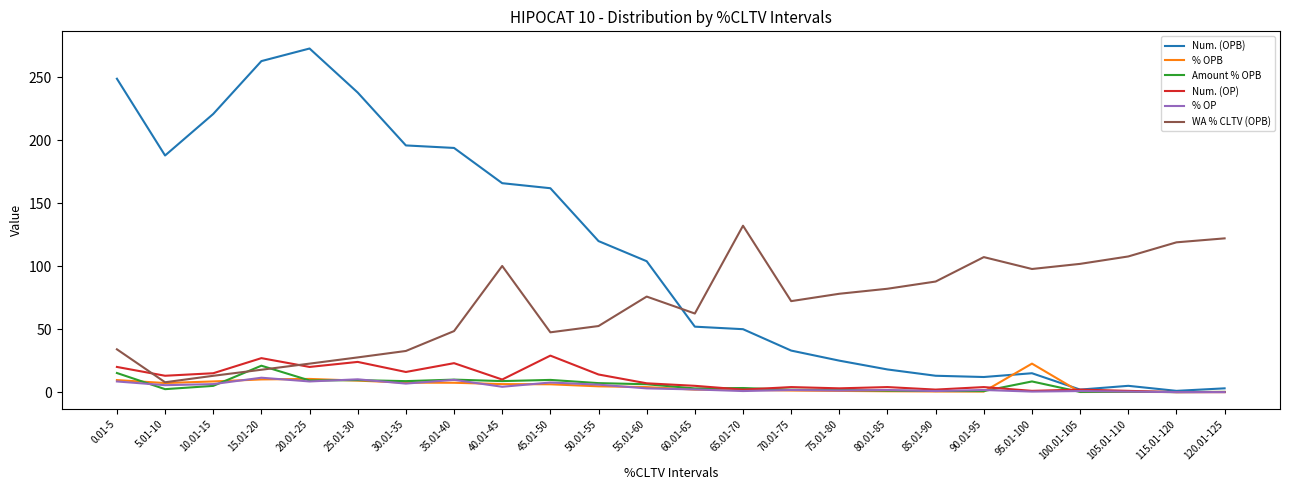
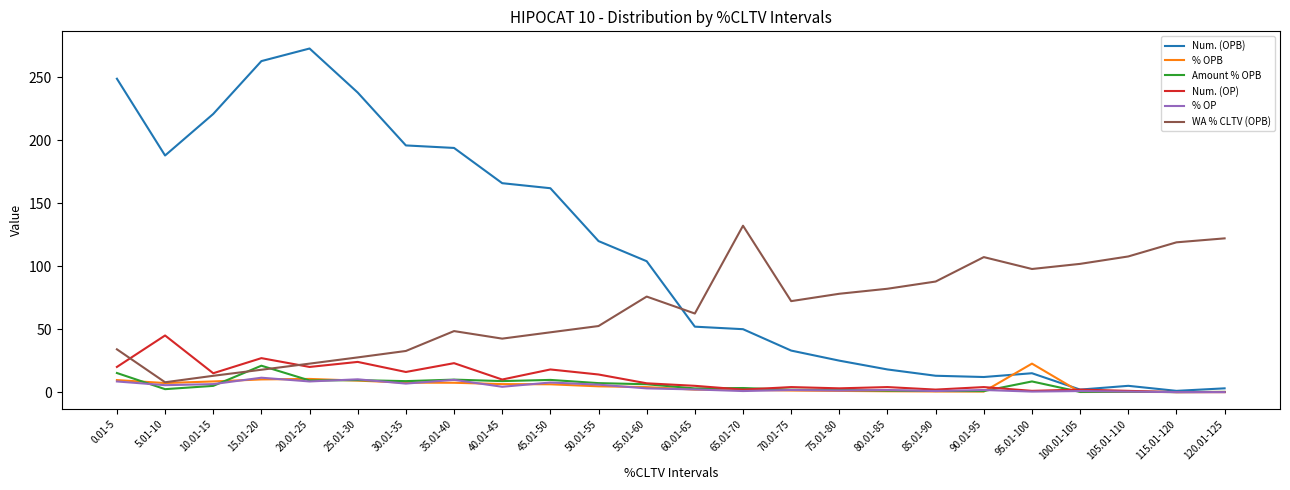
Num. (OP), 5.01-10: 13 -> 45
WA % CLTV (OPB), 40.01-45: 100 -> 42
Num. (OP), 45.01-50: 29 -> 18
